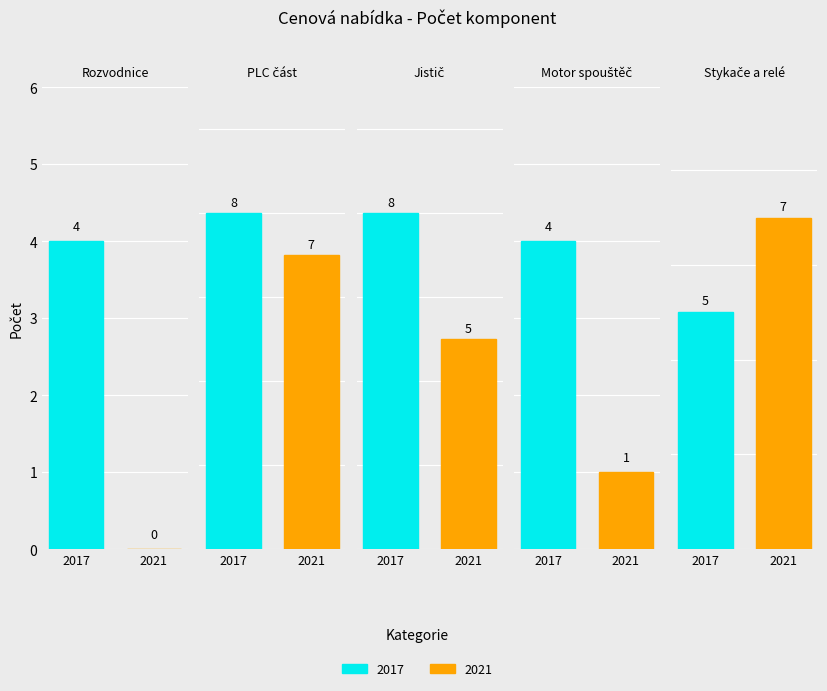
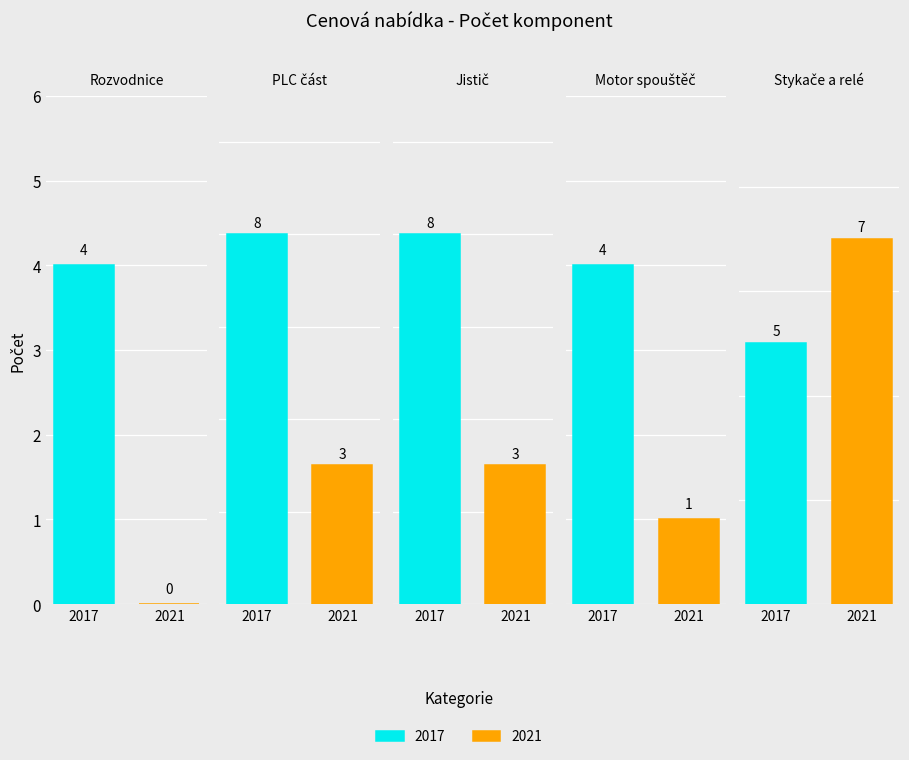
PLC část, 2021: 7 -> 3
Jistič, 2021: 5 -> 3
